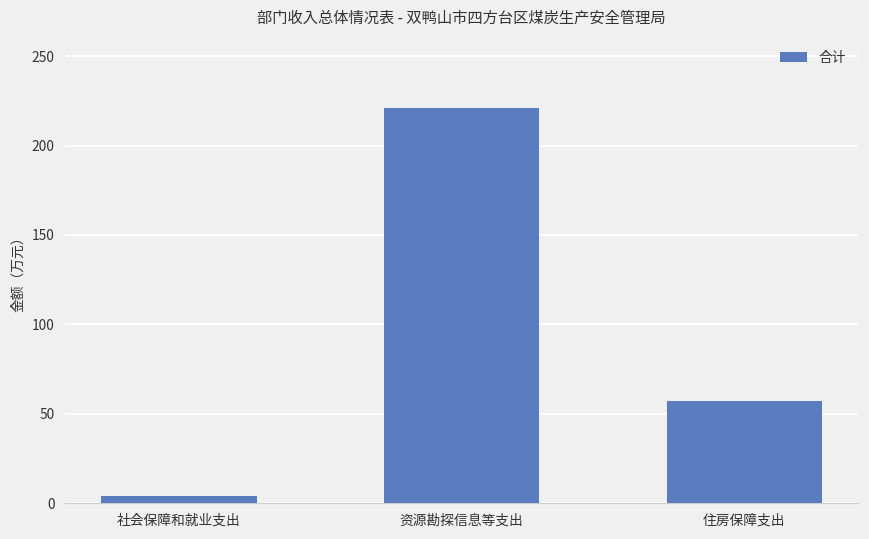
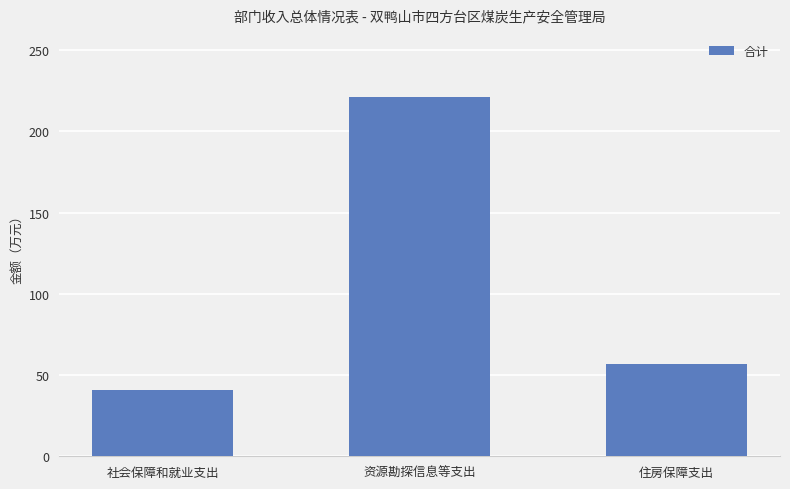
社会保障和就业支出: 4 -> 41
